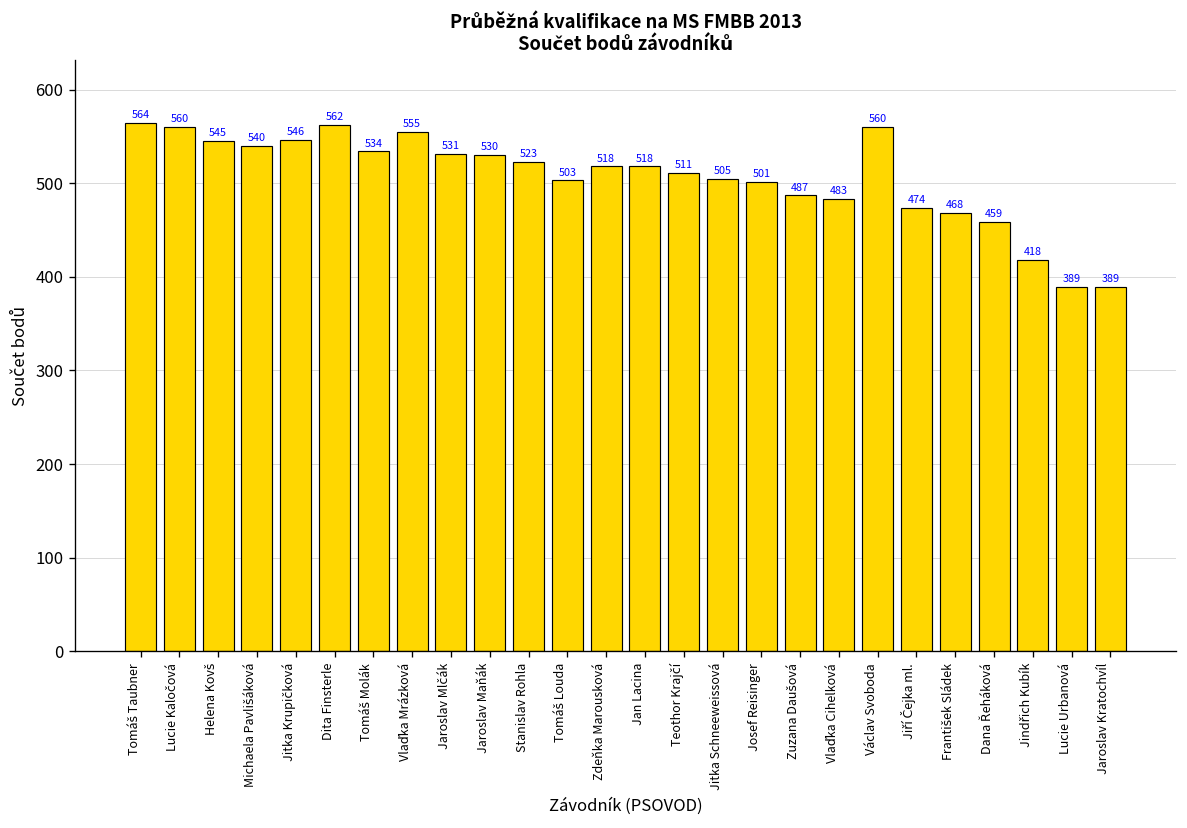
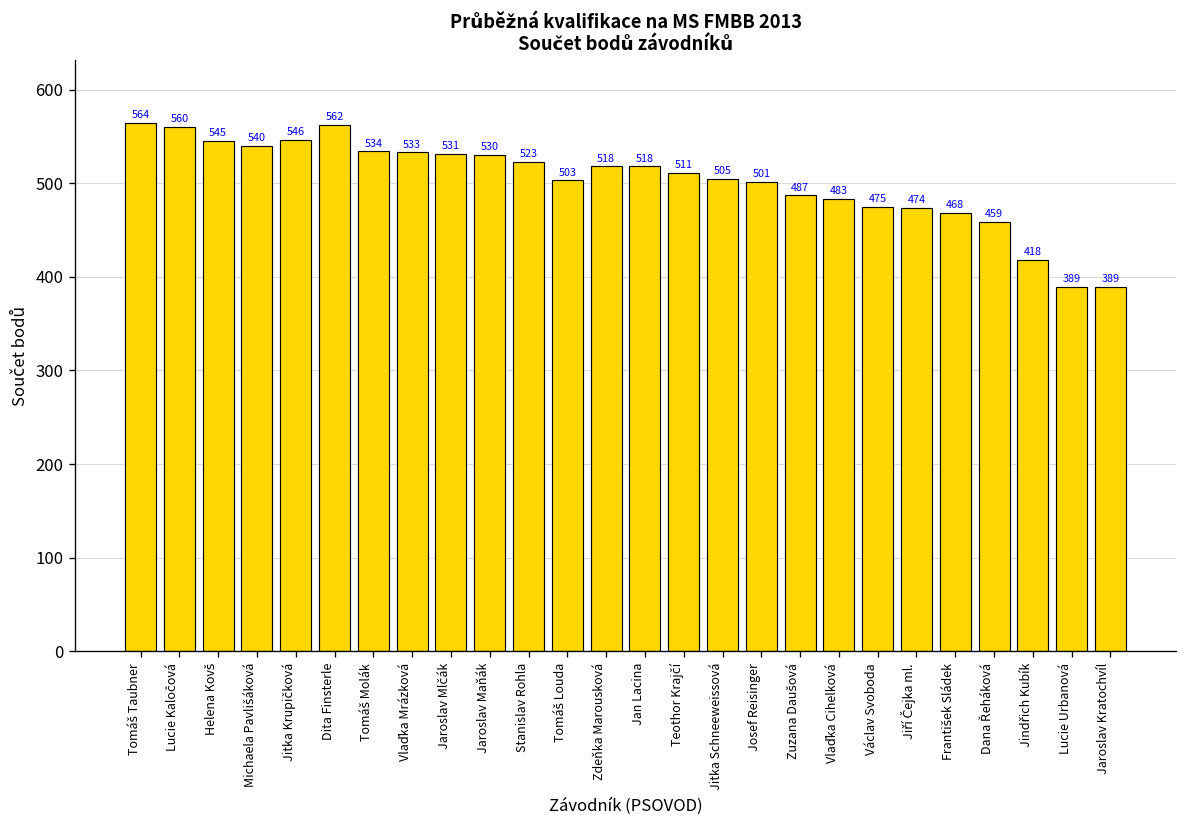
Vlaďka Mrázková: 555 -> 533
Václav Svoboda: 560 -> 475
